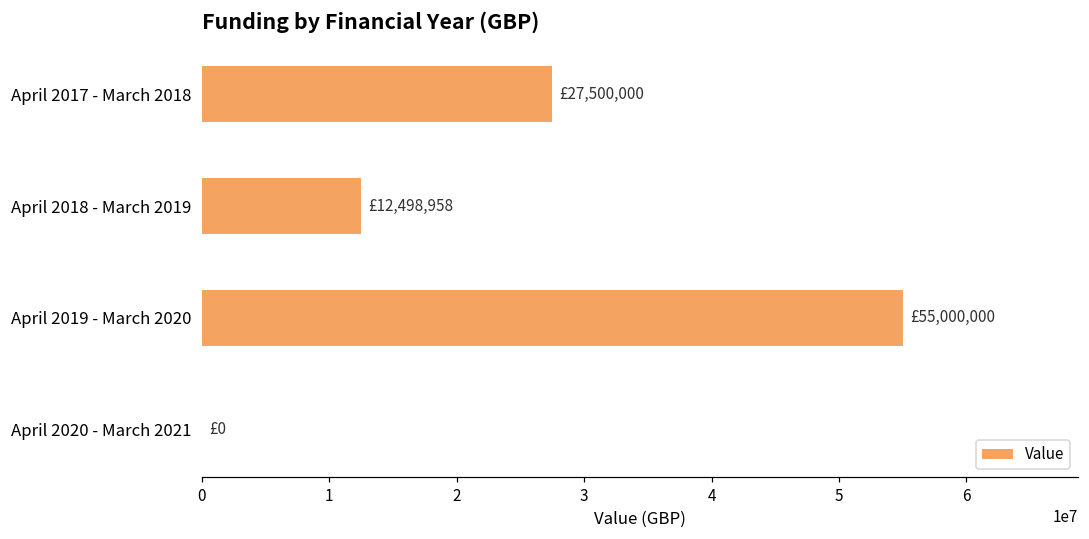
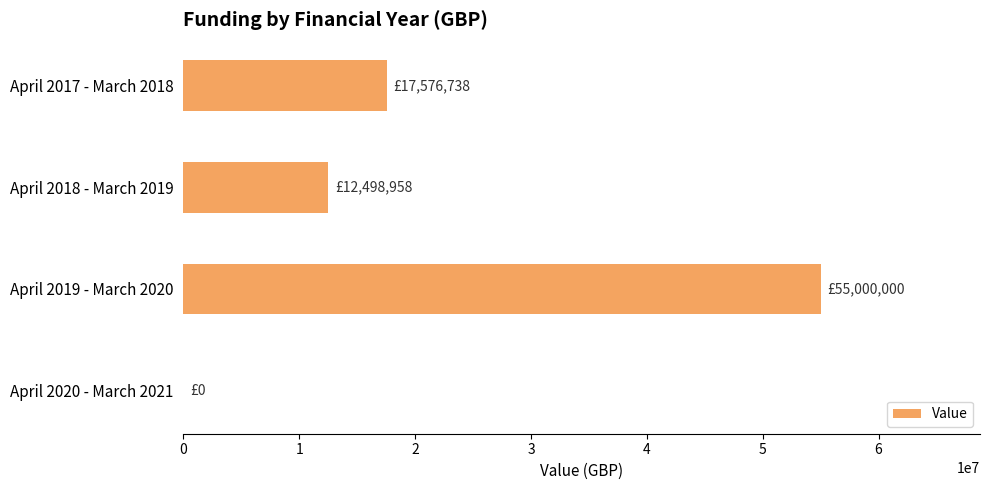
April 2017 - March 2018: £27,500,000 -> £17,576,738
